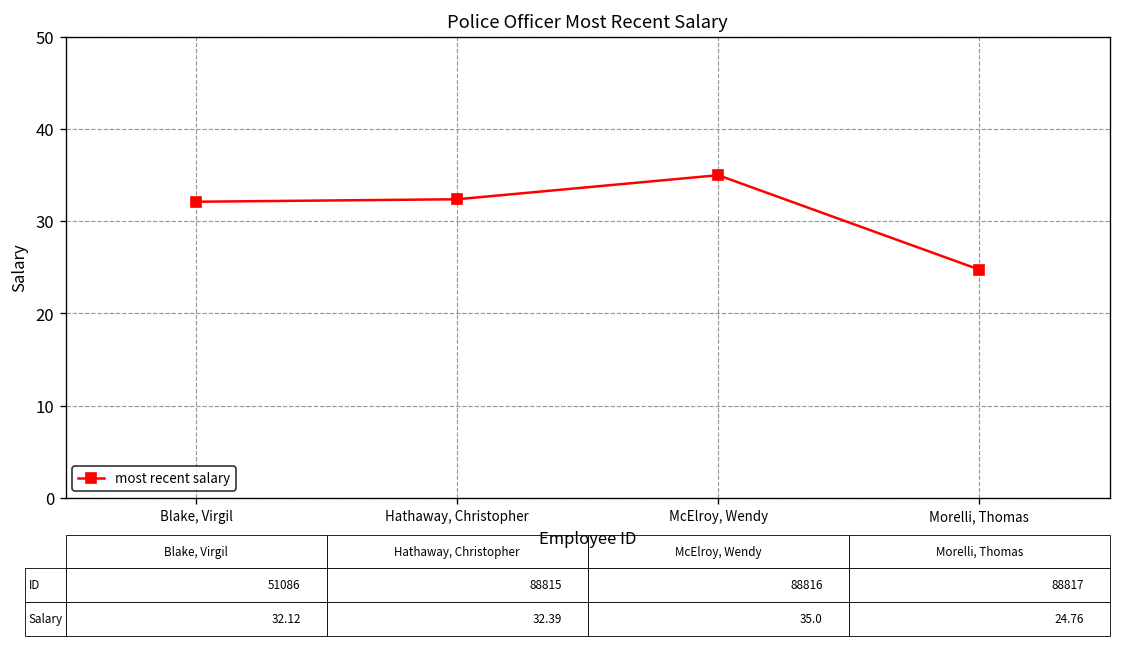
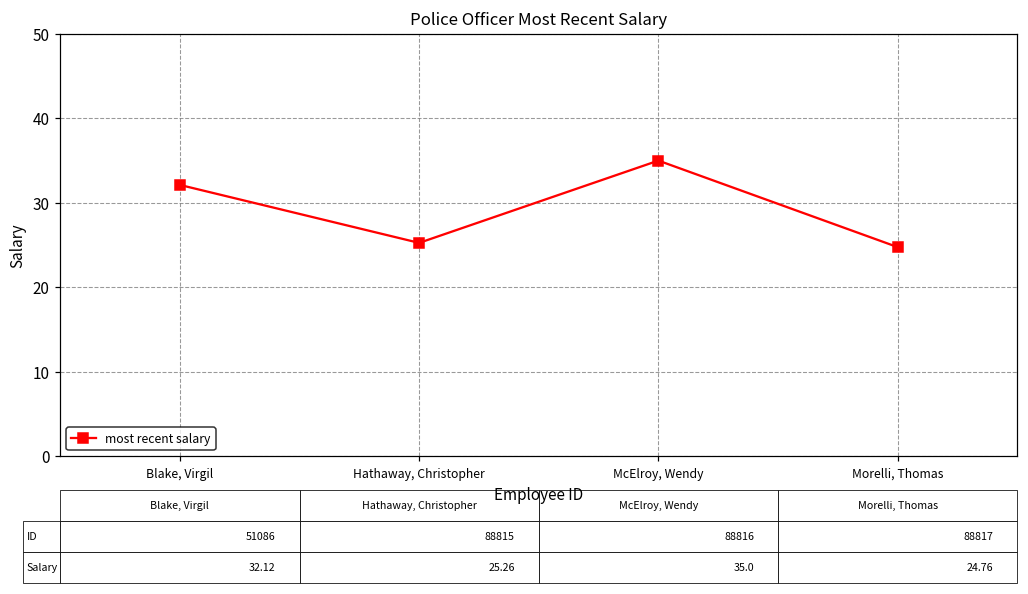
Hathaway, Christopher: 32.39 -> 25.26
